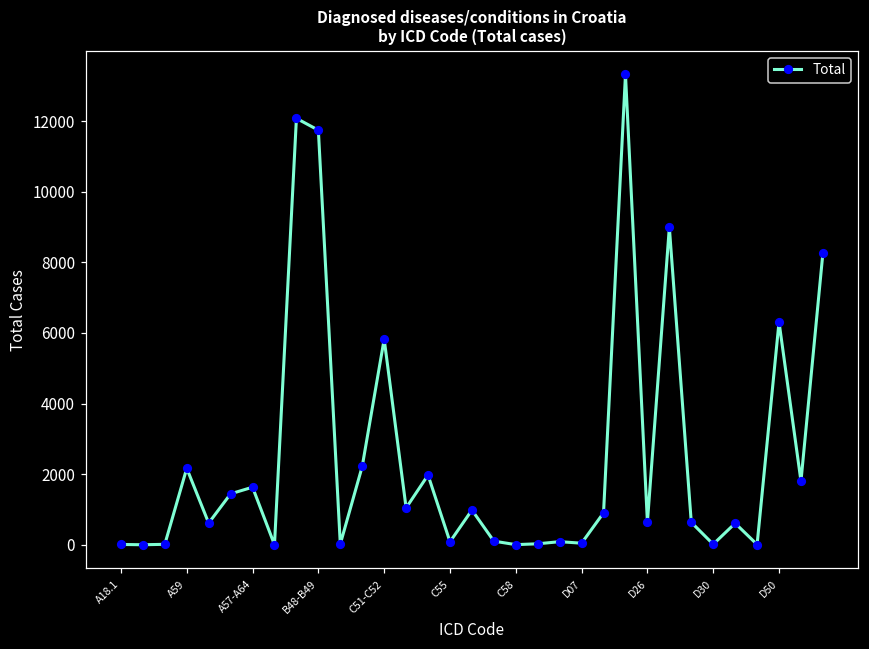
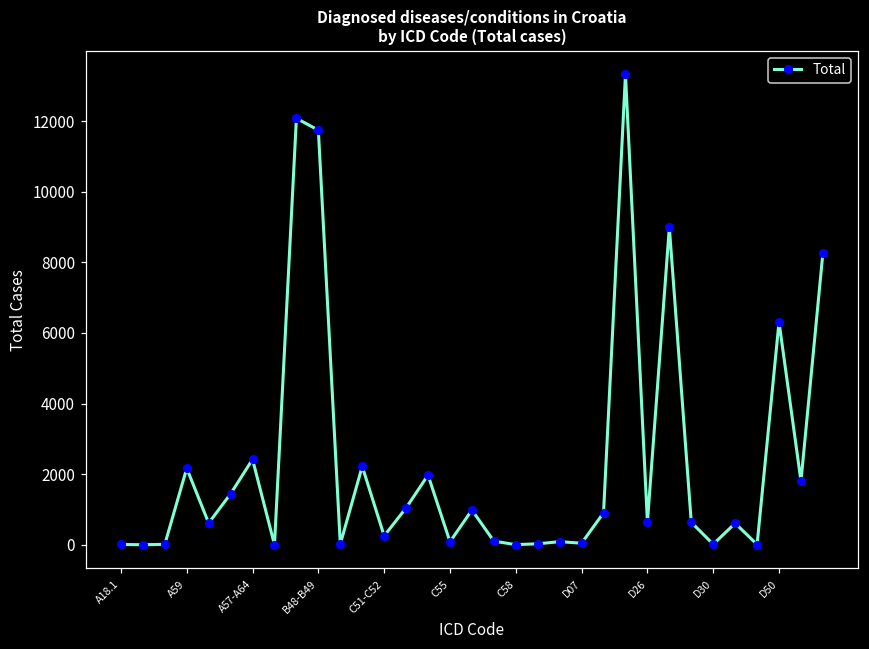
A57-A64: 1600 -> 2400
C51-C52: 5800 -> 300
